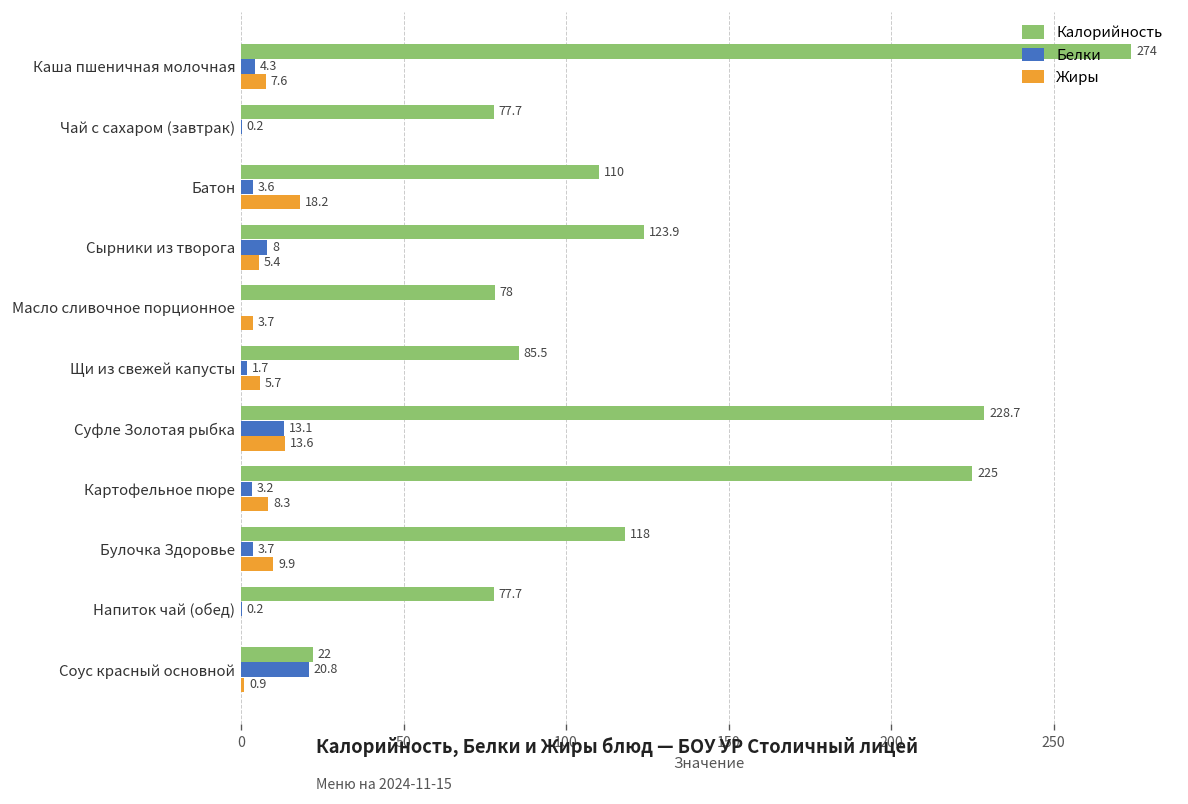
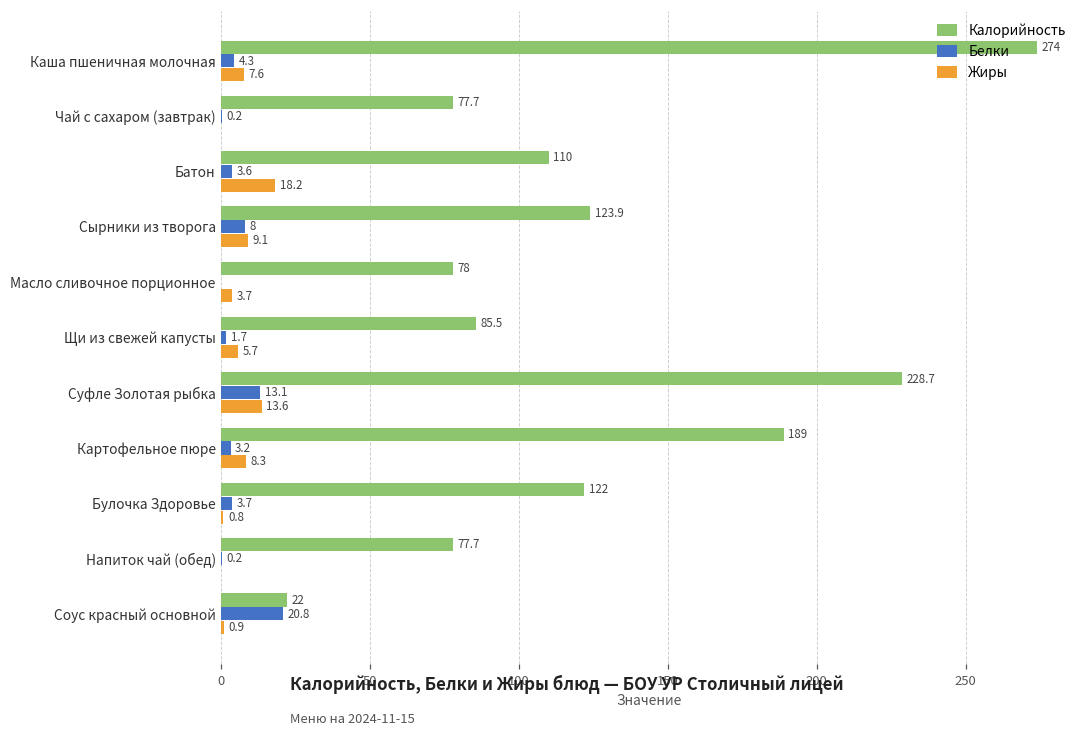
Жиры, Сырники из творога: 5.4 -> 9.1
Калорийность, Картофельное пюре: 225 -> 189
Калорийность, Булочка Здоровье: 118 -> 122
Жиры, Булочка Здоровье: 9.9 -> 0.8
